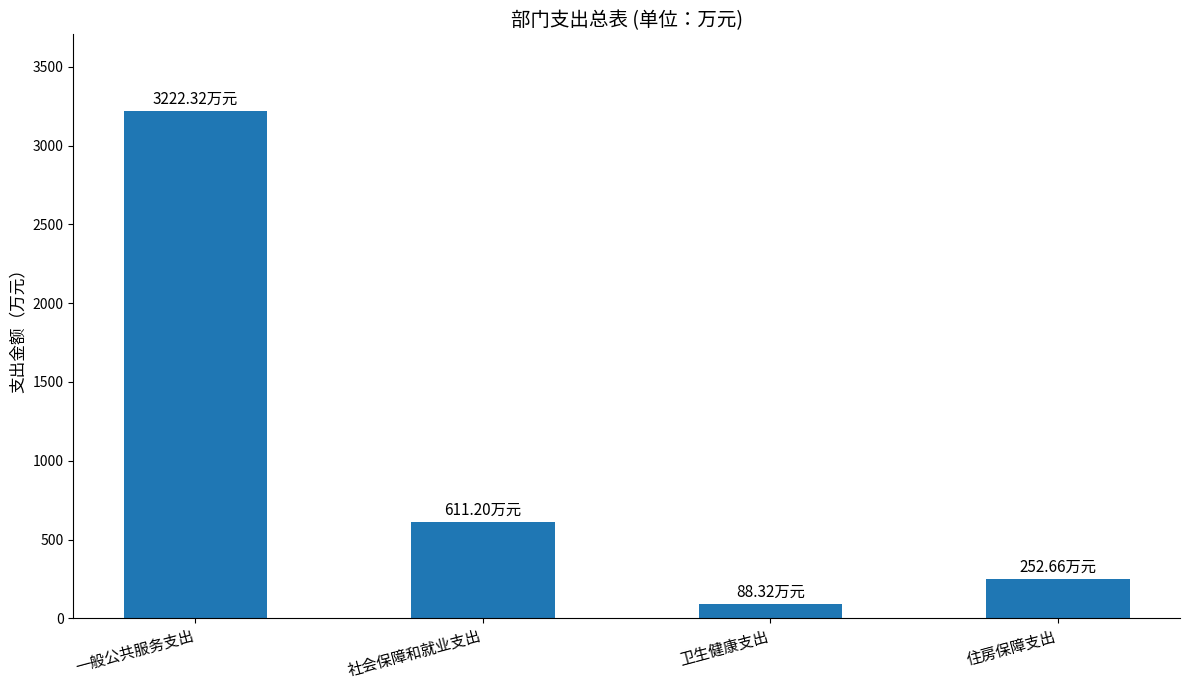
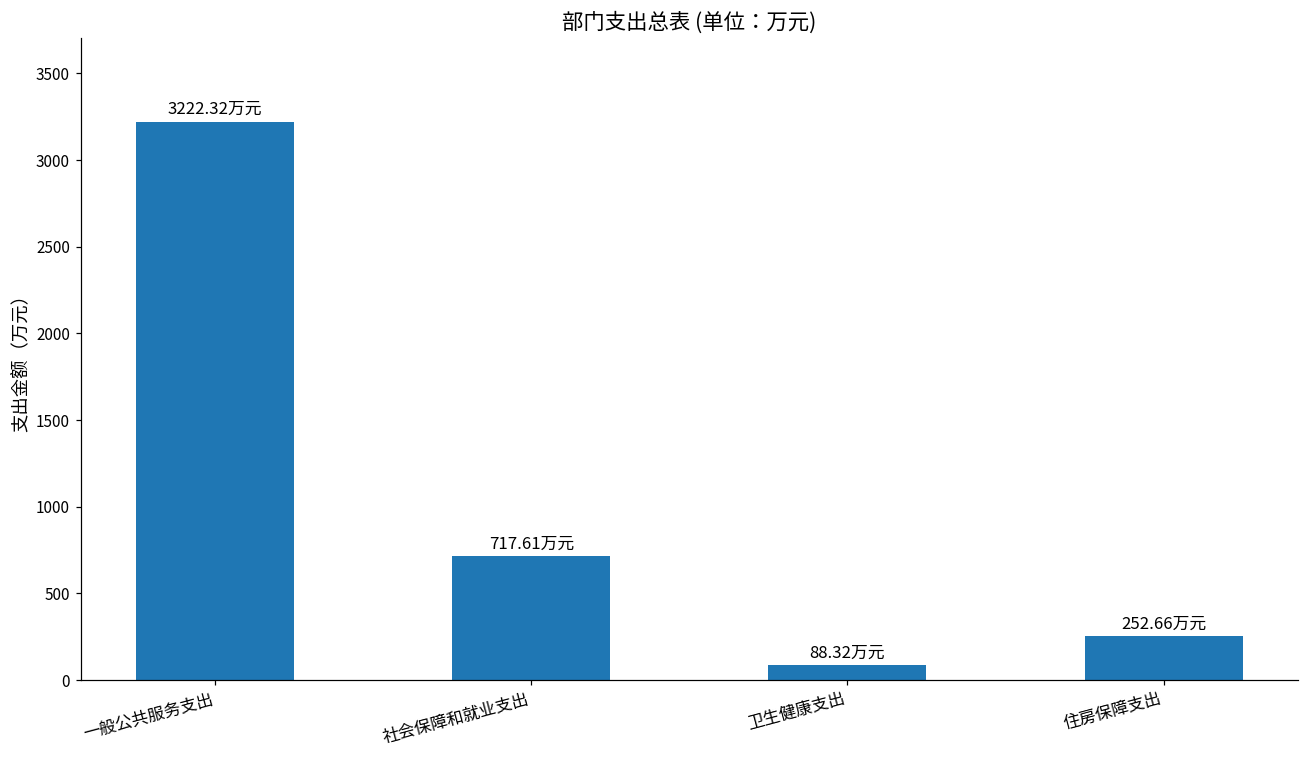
社会保障和就业支出: 611.20 -> 717.61
